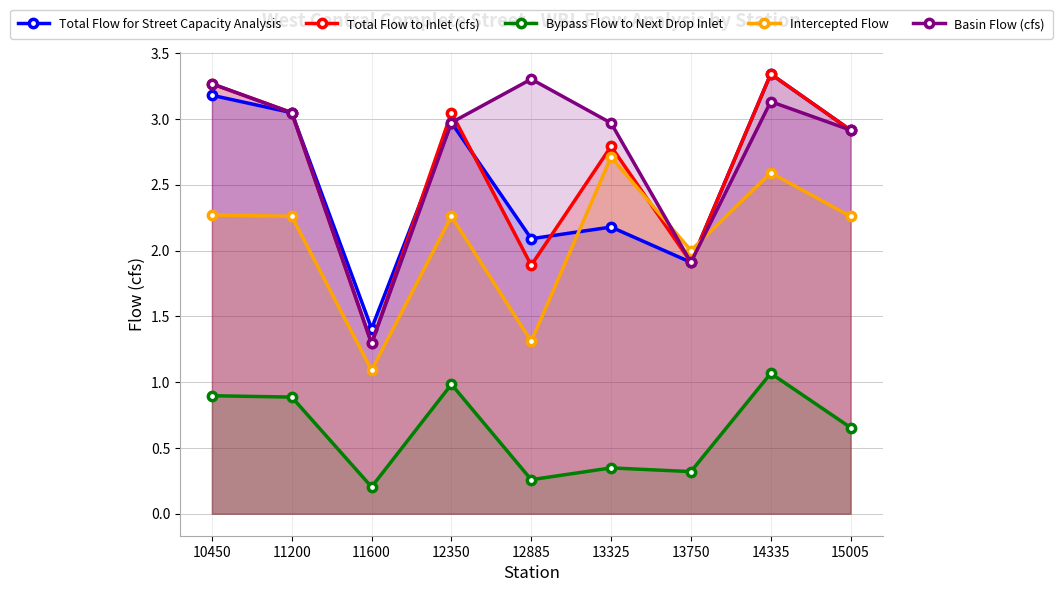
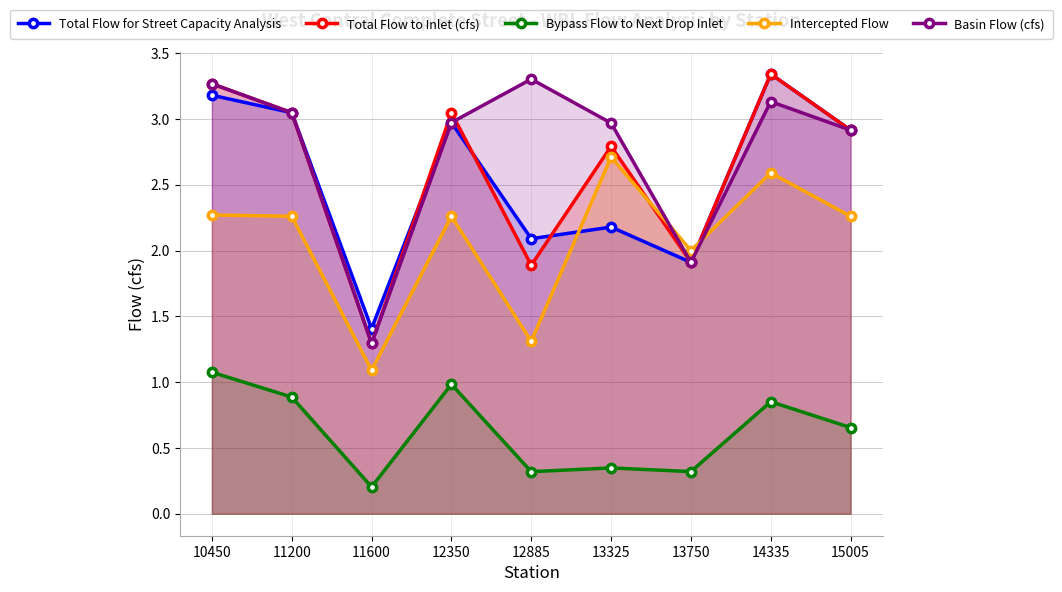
Bypass Flow to Next Drop Inlet, 10450: 0.90 -> 1.08
Bypass Flow to Next Drop Inlet, 12885: 0.26 -> 0.32
Bypass Flow to Next Drop Inlet, 14335: 1.07 -> 0.85
